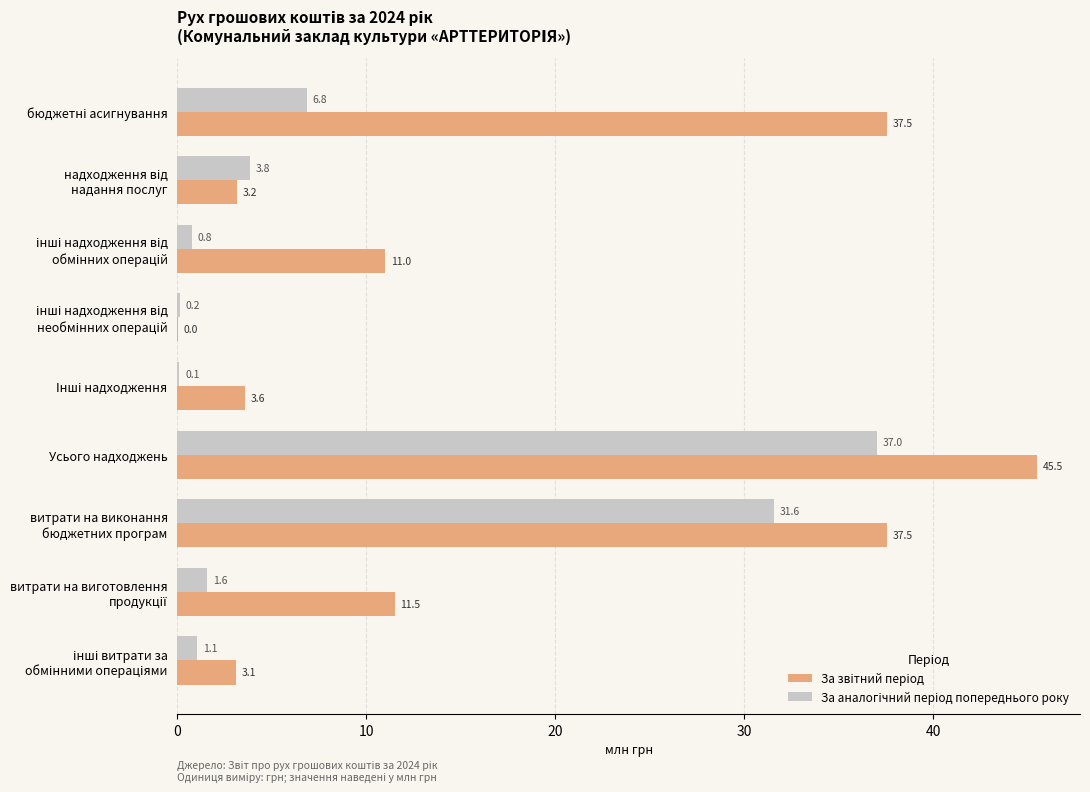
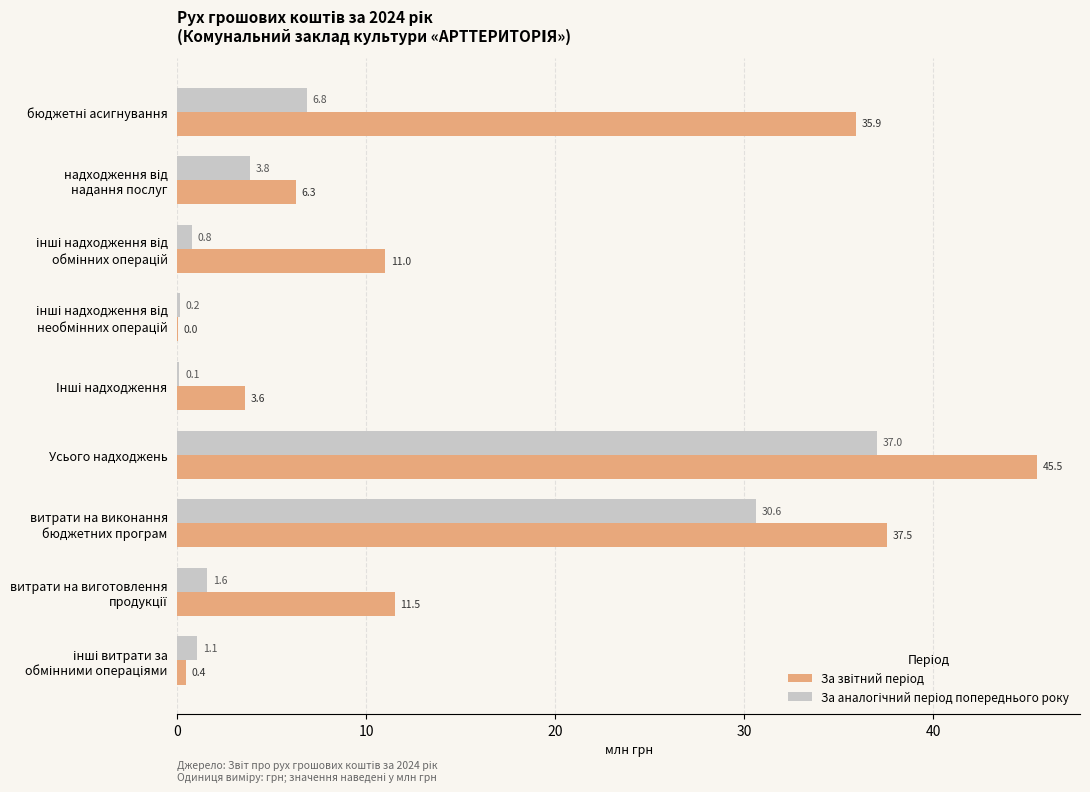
За звітний період, бюджетні асигнування: 37.5 -> 35.9
За звітний період, надходження від надання послуг: 3.2 -> 6.3
За аналогічний період попереднього року, витрати на виконання бюджетних програм: 31.6 -> 30.6
За звітний період, інші витрати за обмінними операціями: 3.1 -> 0.4
